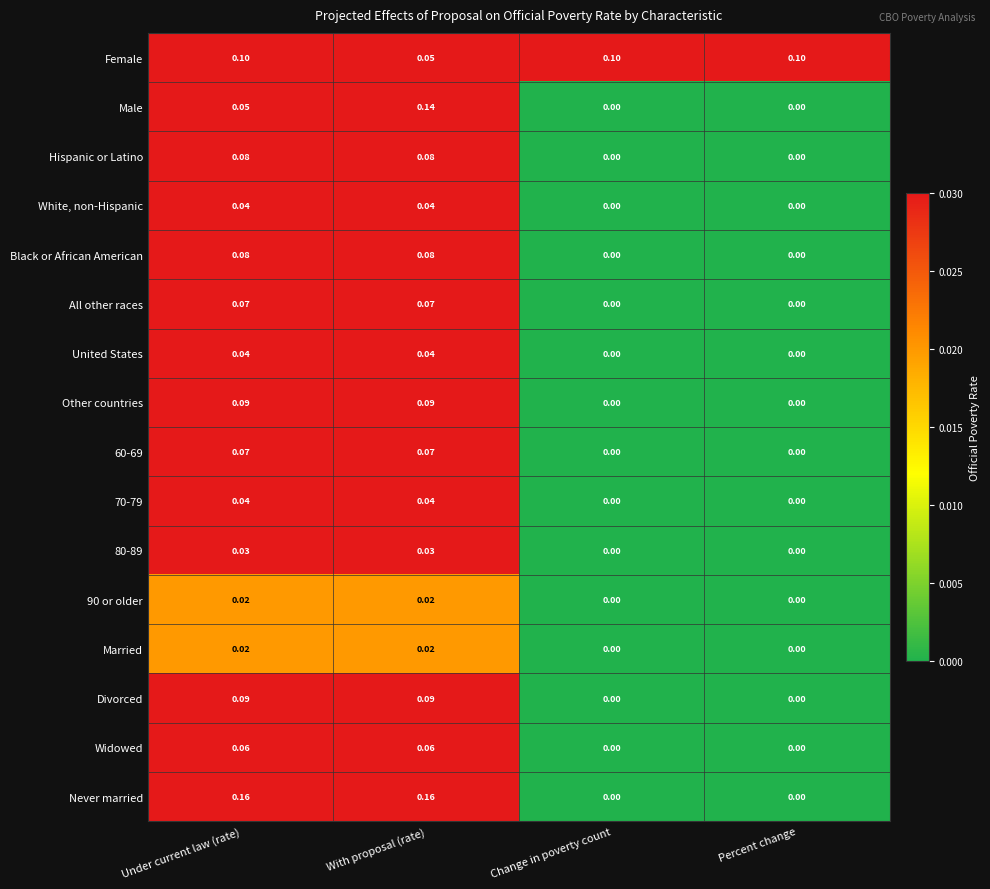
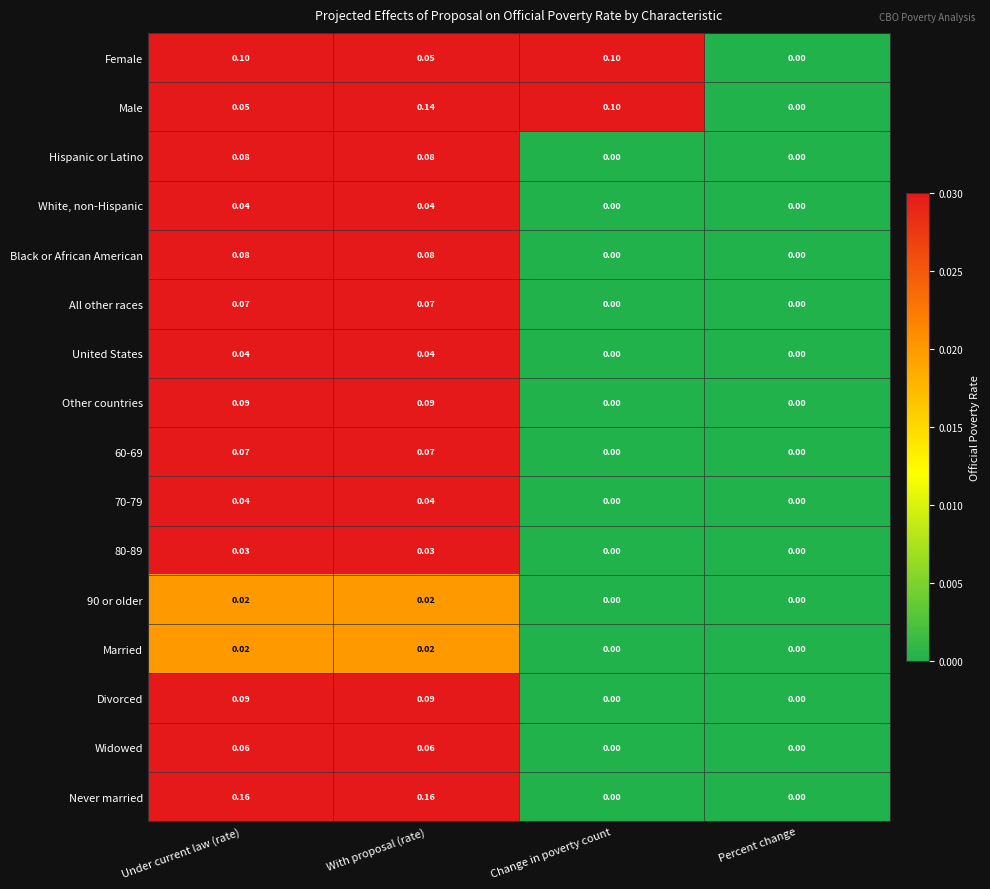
Female, Percent change: 0.10 -> 0.00
Male, Change in poverty count: 0.00 -> 0.10
